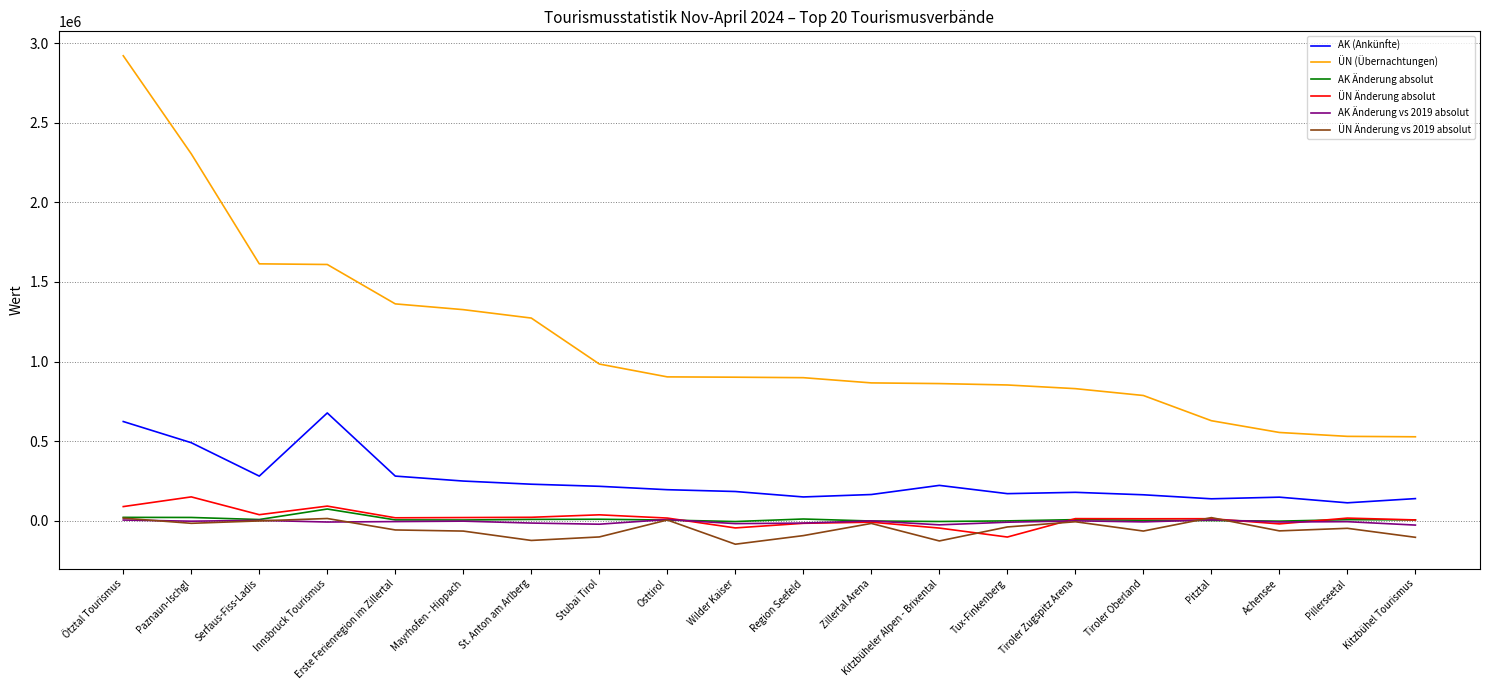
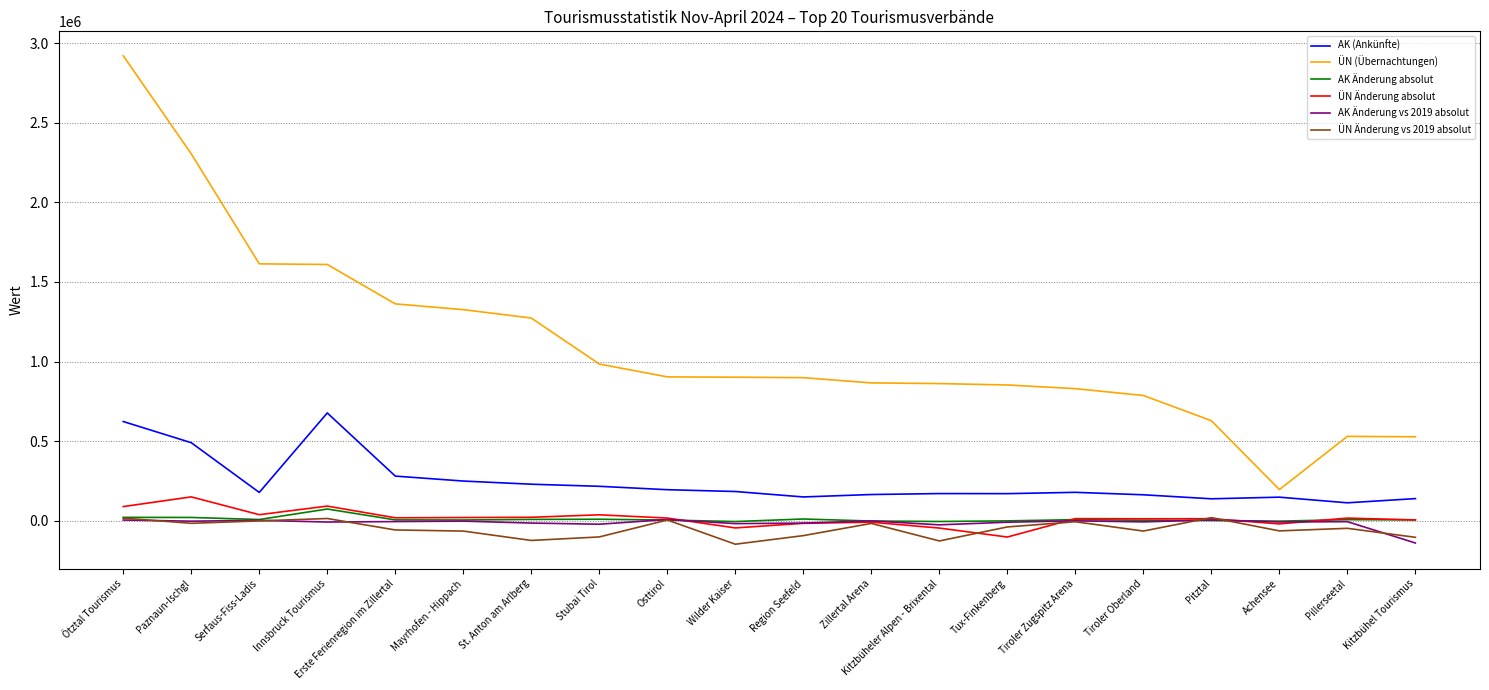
AK (Ankünfte), Serfaus-Fiss-Ladis: 280000 -> 180000
AK (Ankünfte), Kitzbüheler Alpen - Brixental: 220000 -> 170000
ÜN (Übernachtungen), Achensee: 550000 -> 200000
AK Änderung vs 2019 absolut, Kitzbühel Tourismus: -30000 -> -140000
